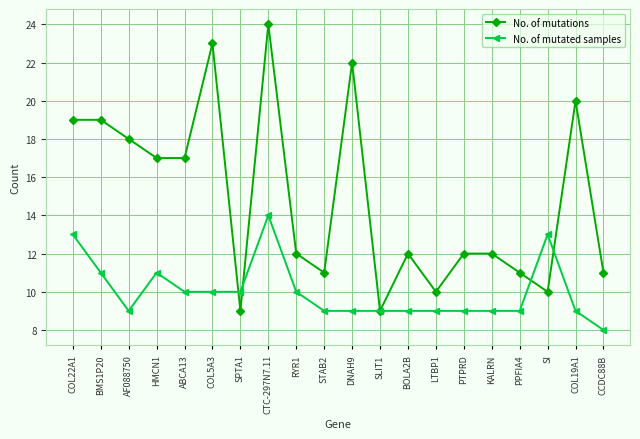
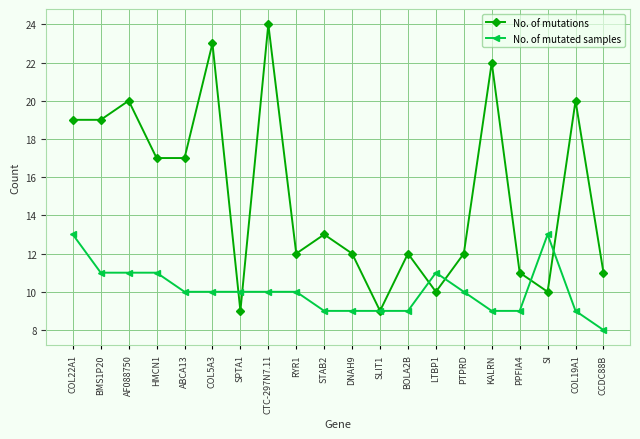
No. of mutations, AF088750: 18 -> 20
No. of mutated samples, AF088750: 9 -> 11
No. of mutated samples, CTC-297N7.11: 14 -> 10
No. of mutations, STAB2: 11 -> 13
No. of mutations, DNAH9: 22 -> 12
No. of mutated samples, LTBP1: 9 -> 11
No. of mutated samples, PTPRD: 9 -> 10
No. of mutations, KALRN: 12 -> 22
